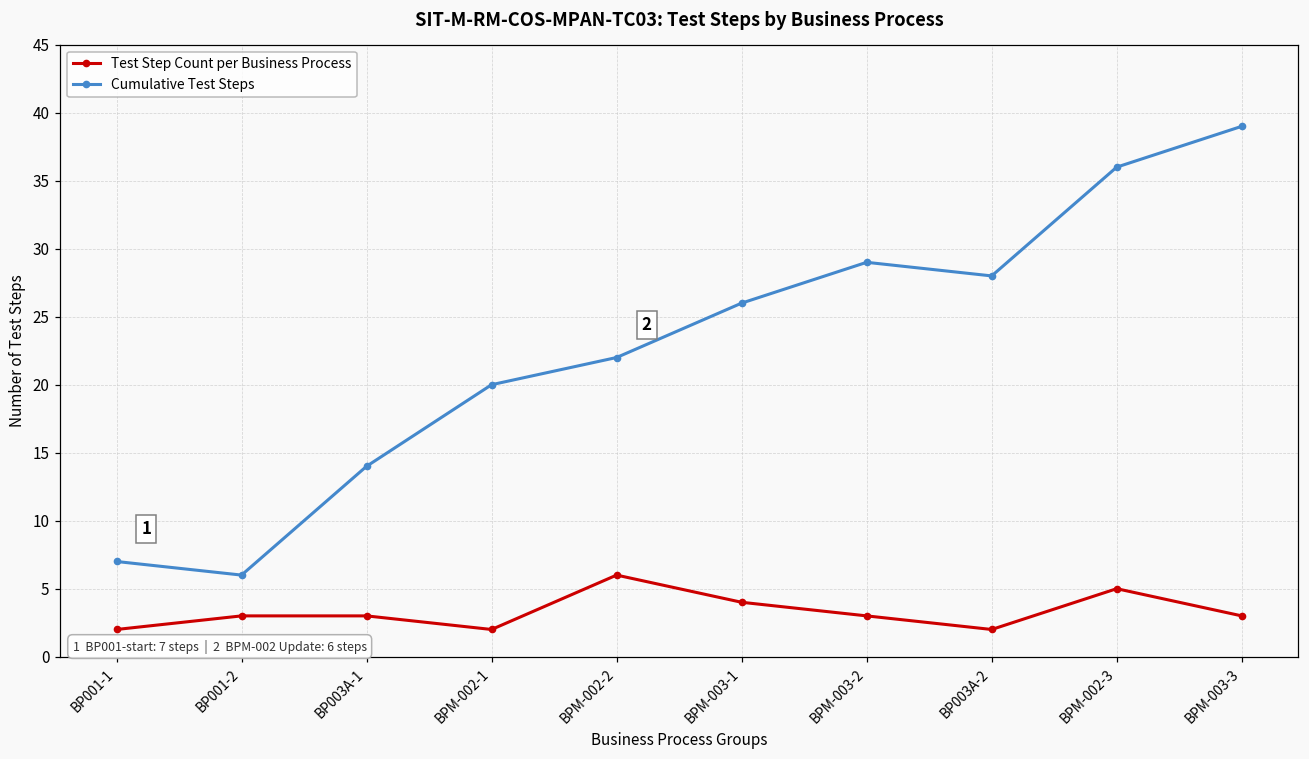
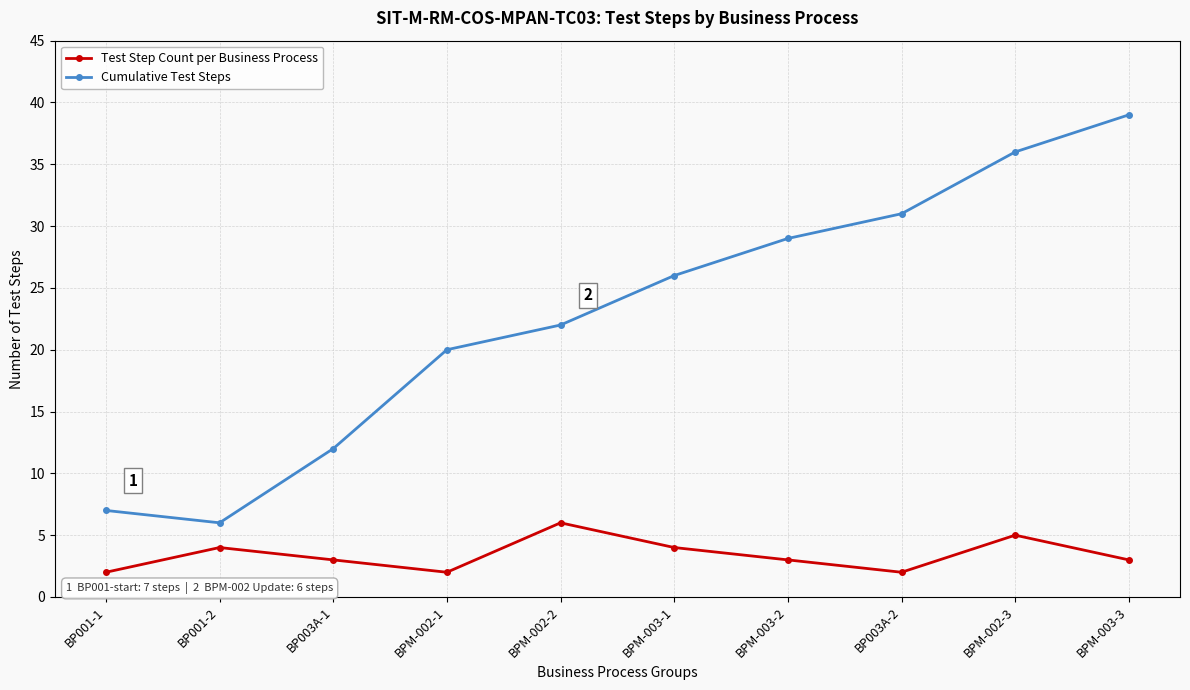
Test Step Count per Business Process, BP001-2: 3 -> 4
Cumulative Test Steps, BP003A-1: 14 -> 12
Cumulative Test Steps, BP003A-2: 28 -> 31
